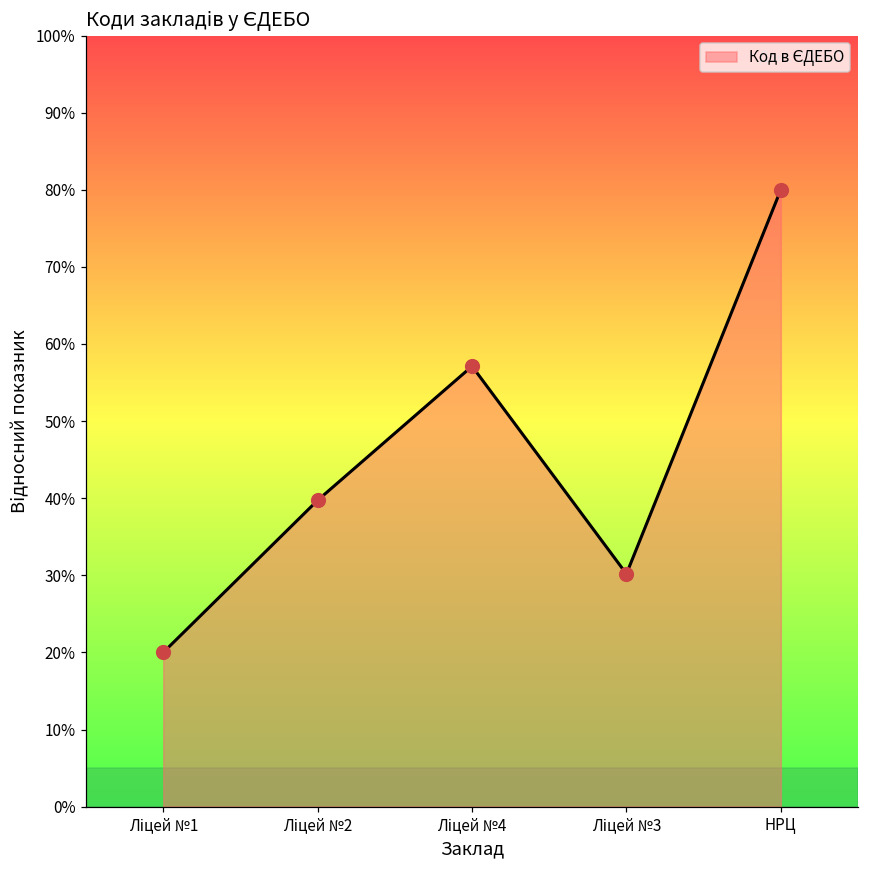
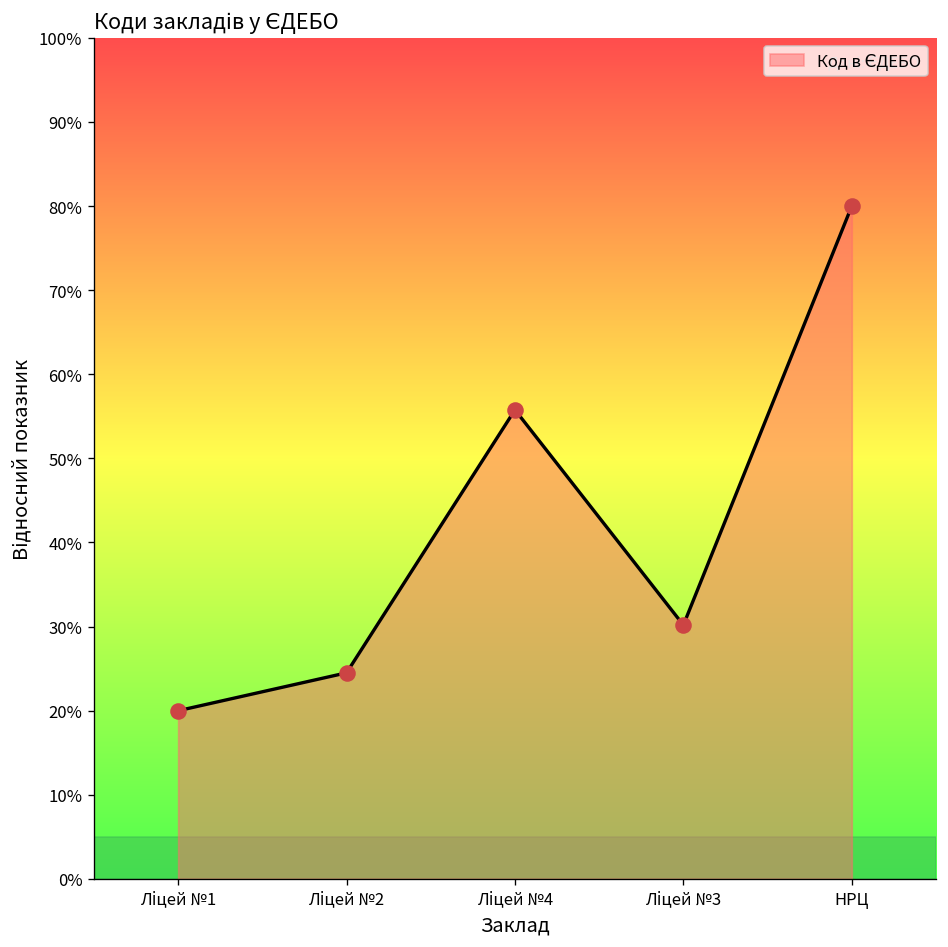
Ліцей №2: 40% -> 25%
Ліцей №4: 57% -> 56%
